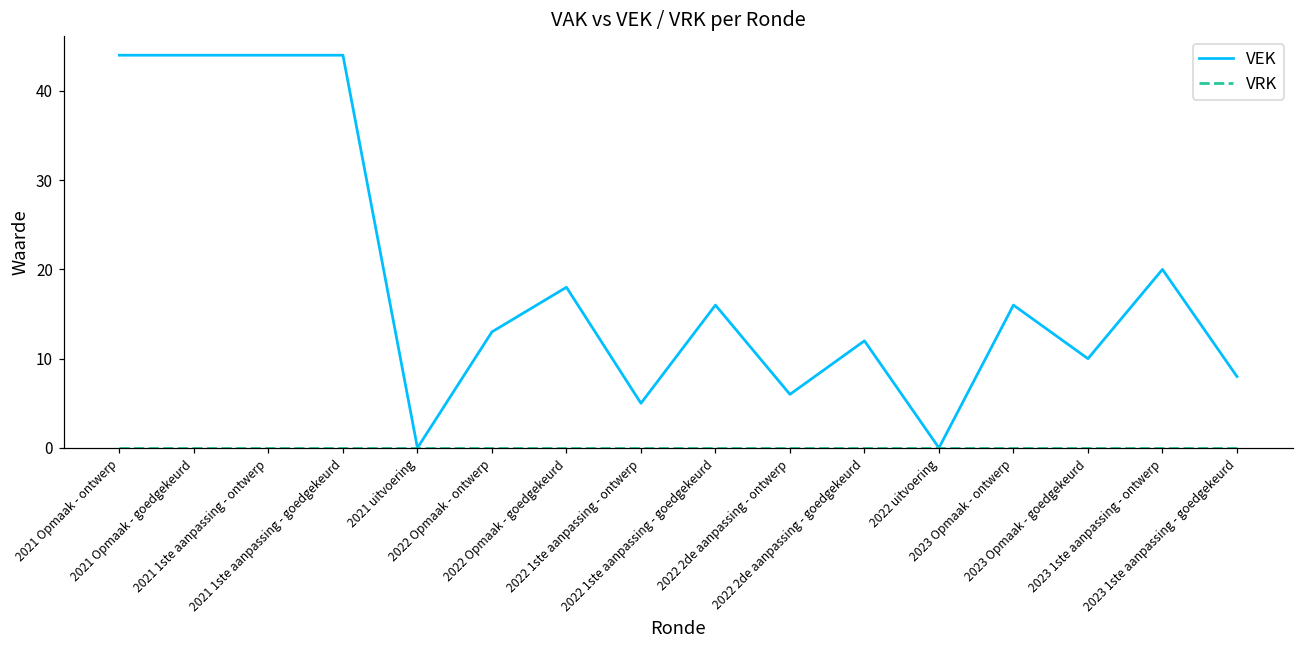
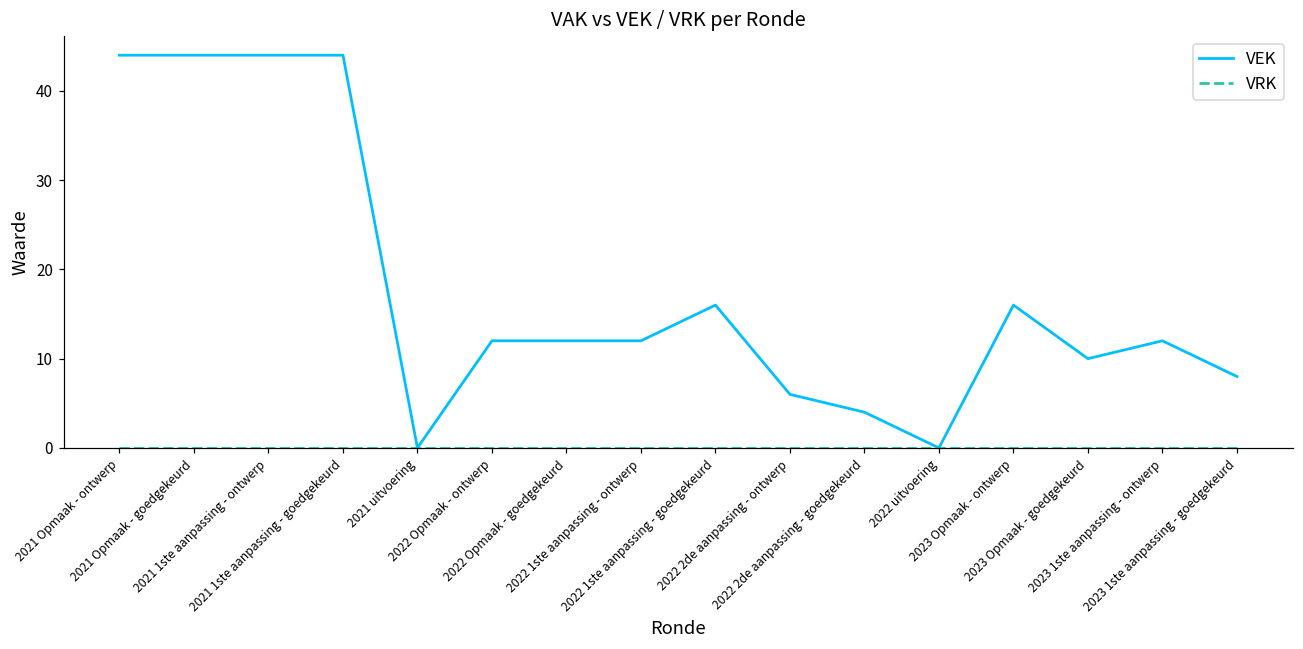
VEK, 2022 Opmaak - ontwerp: 13 -> 12
VEK, 2022 Opmaak - goedgekeurd: 18 -> 12
VEK, 2022 1ste aanpassing - ontwerp: 5 -> 12
VEK, 2022 2de aanpassing - goedgekeurd: 12 -> 4
VEK, 2023 1ste aanpassing - ontwerp: 20 -> 12
